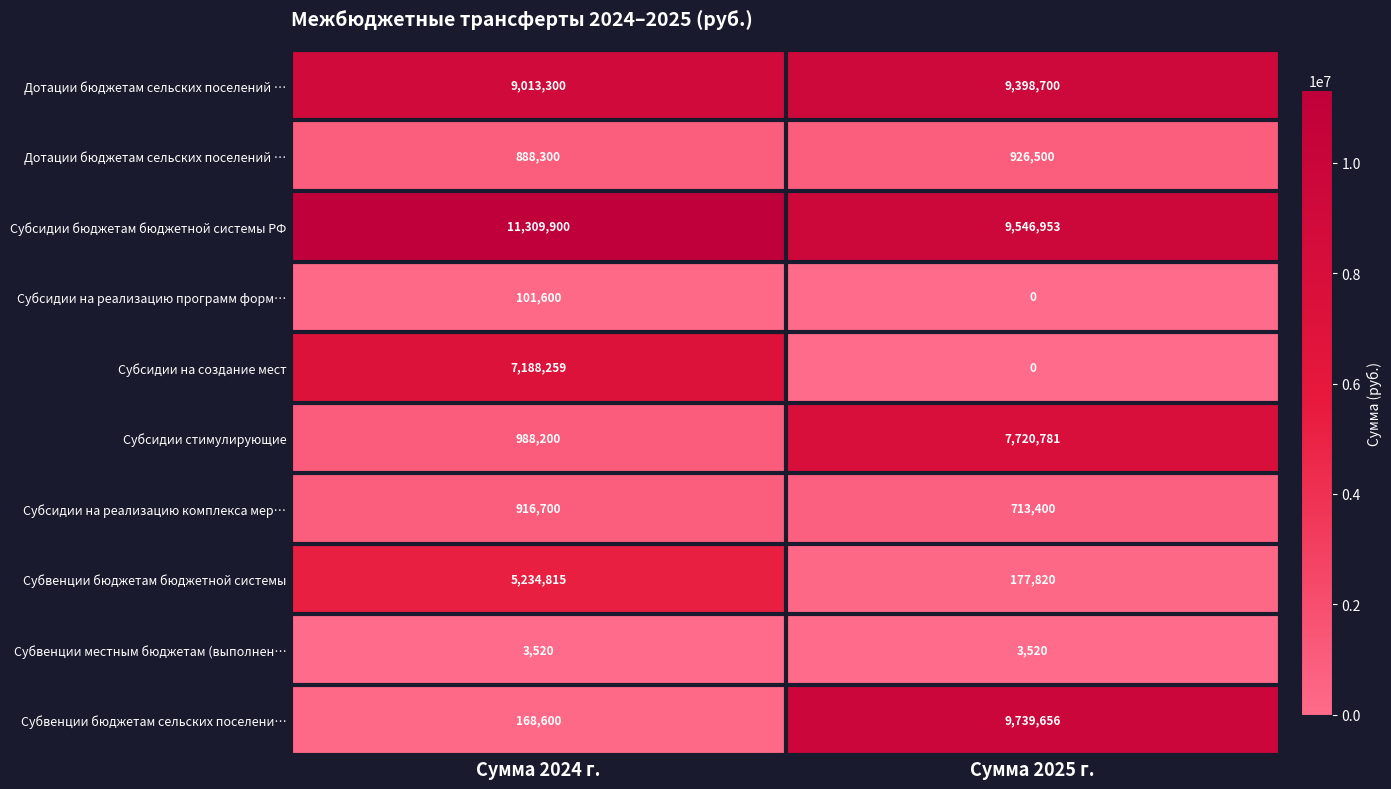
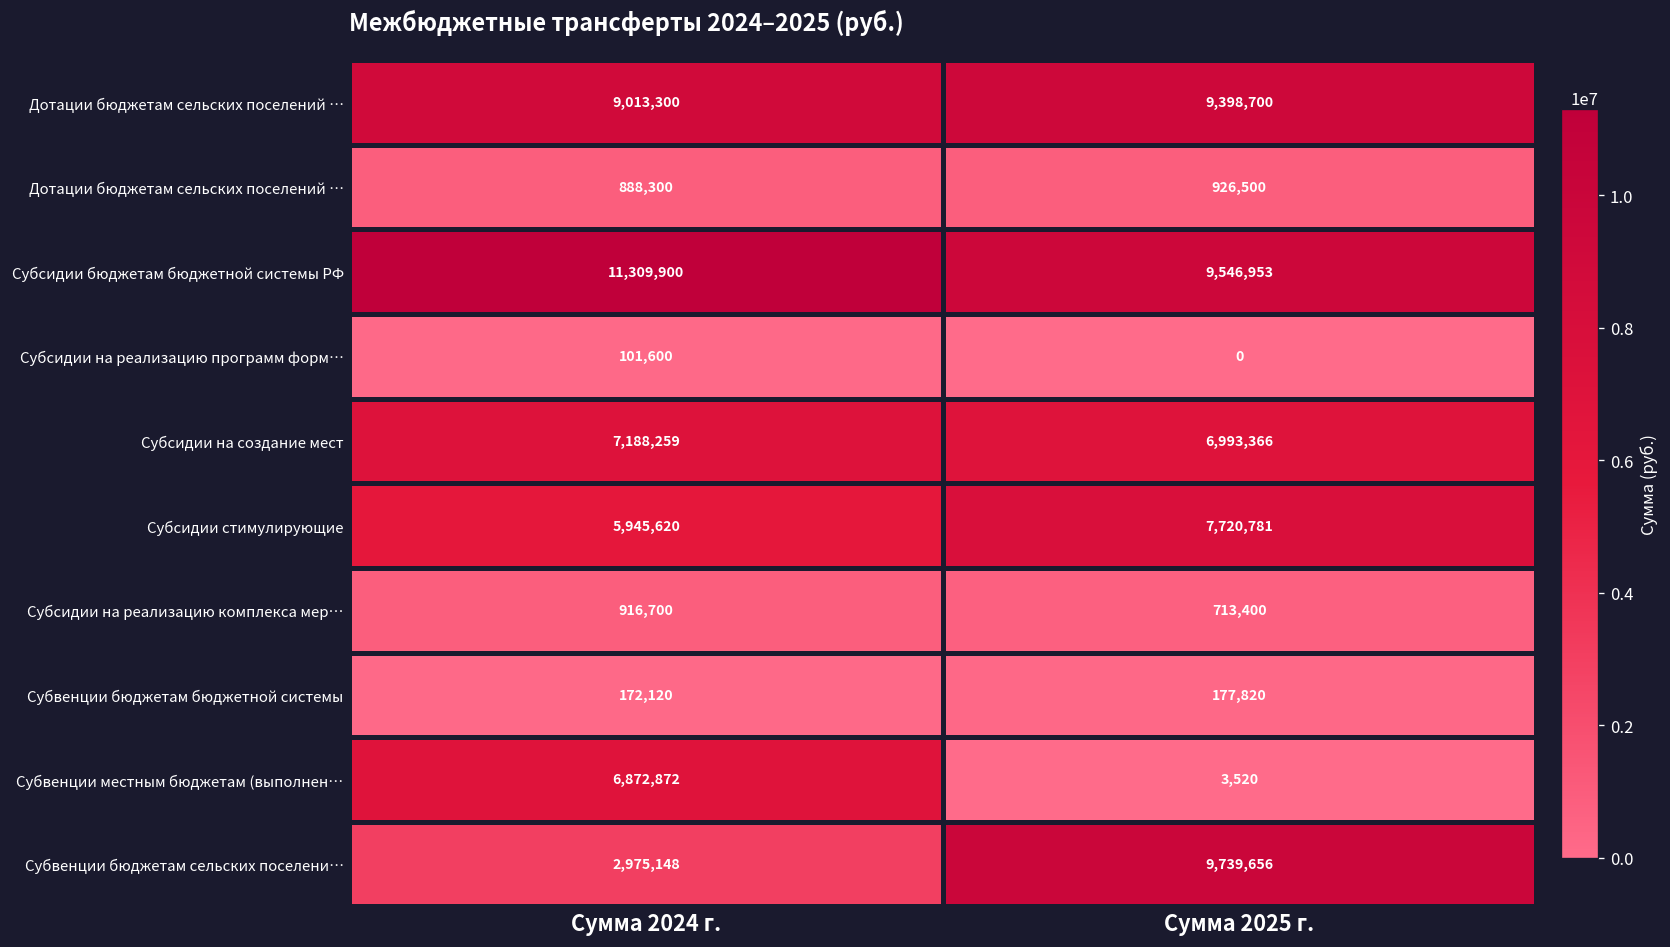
Субсидии на создание мест, Сумма 2025 г.: 0 -> 6,993,366
Субсидии стимулирующие, Сумма 2024 г.: 988,200 -> 5,945,620
Субвенции бюджетам бюджетной системы, Сумма 2024 г.: 5,234,815 -> 172,120
Субвенции местным бюджетам (выполнен…, Сумма 2024 г.: 3,520 -> 6,872,872
Субвенции бюджетам сельских поселени…, Сумма 2024 г.: 168,600 -> 2,975,148
